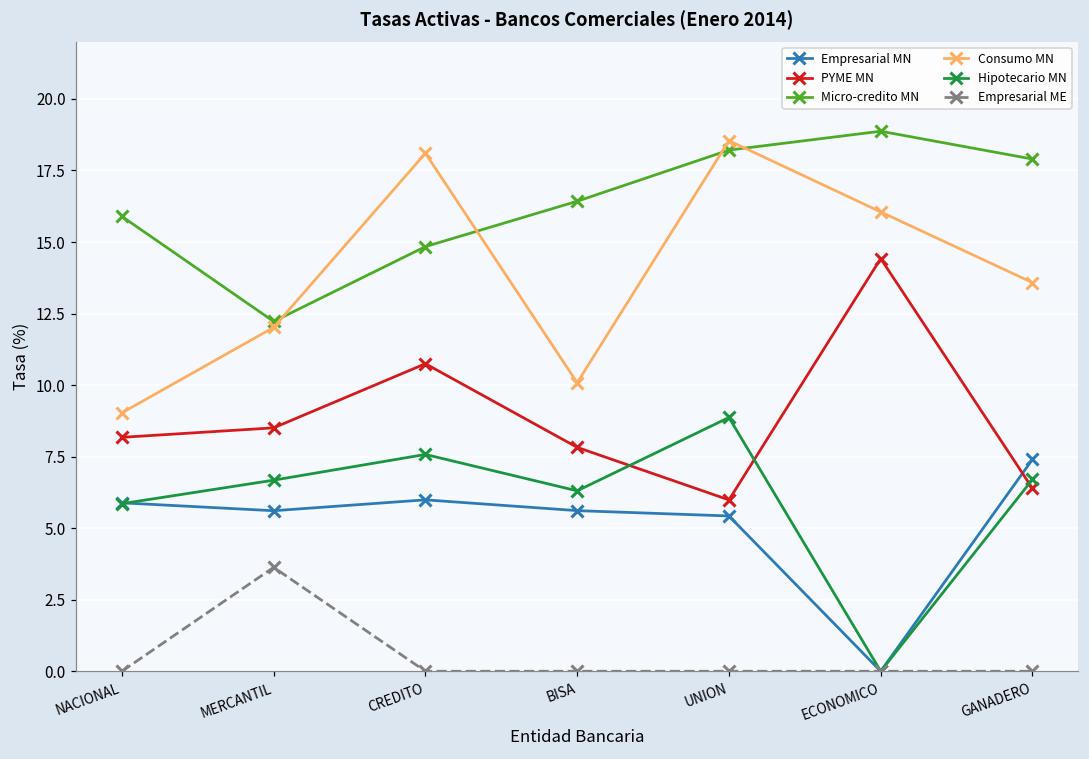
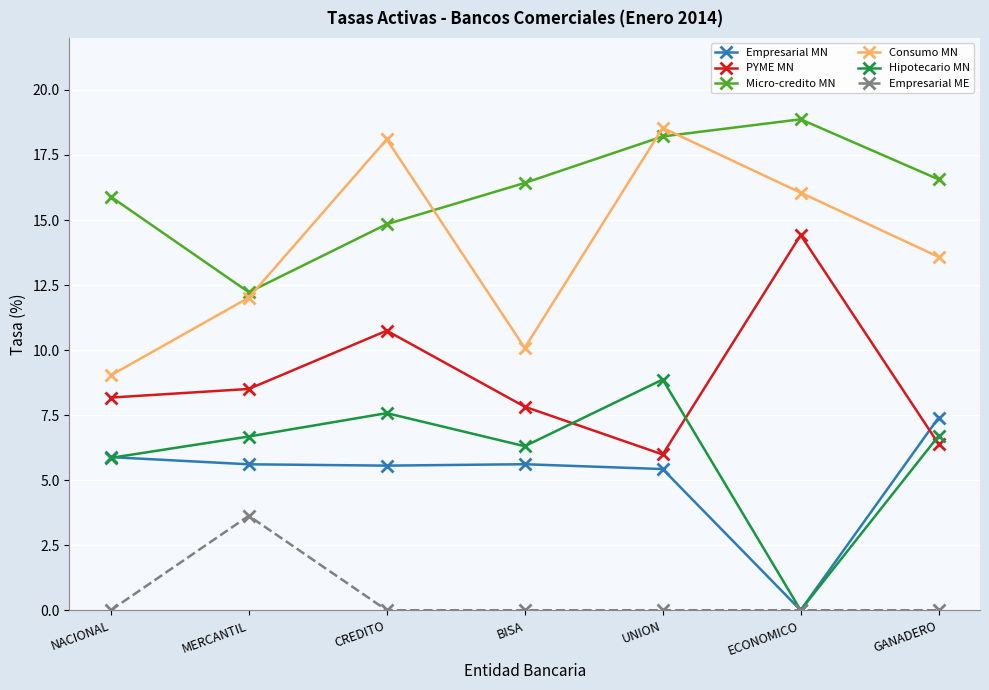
Empresarial MN, CREDITO: 6.0 -> 5.6
Micro-credito MN, GANADERO: 17.9 -> 16.6
